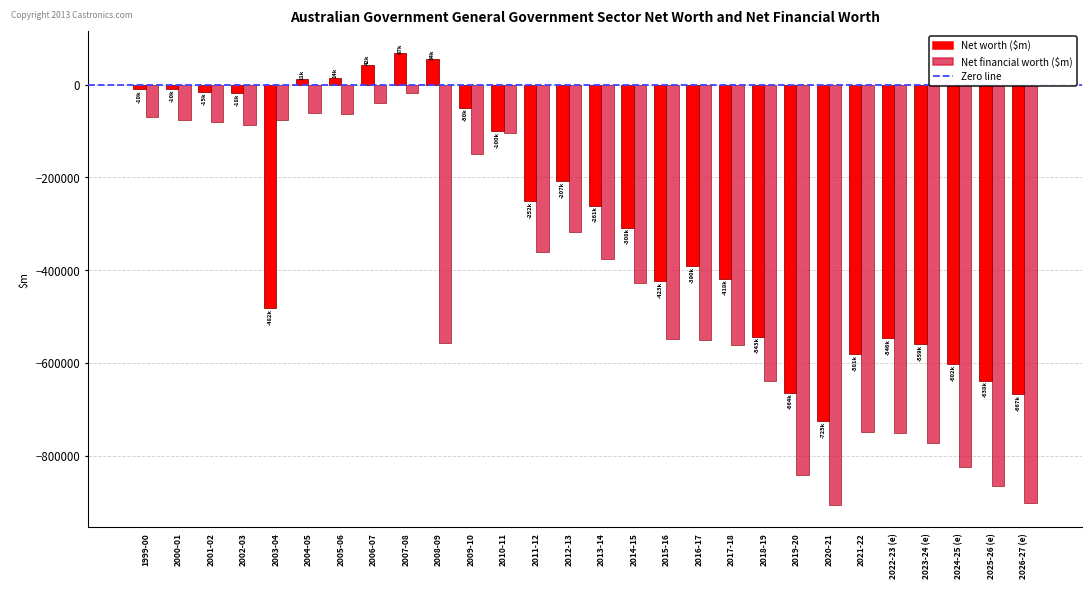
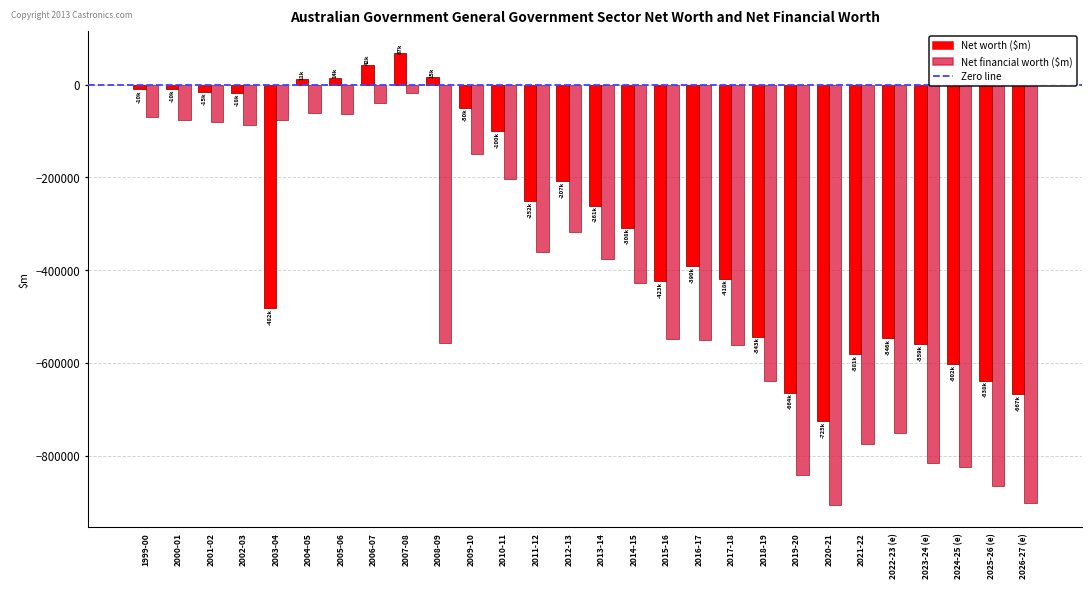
Net worth ($m), 2008-09: 54k -> 15k
Net financial worth ($m), 2010-11: -100000 -> -200000
Net financial worth ($m), 2021-22: -750000 -> -780000
Net financial worth ($m), 2023-24 (e): -770000 -> -810000
